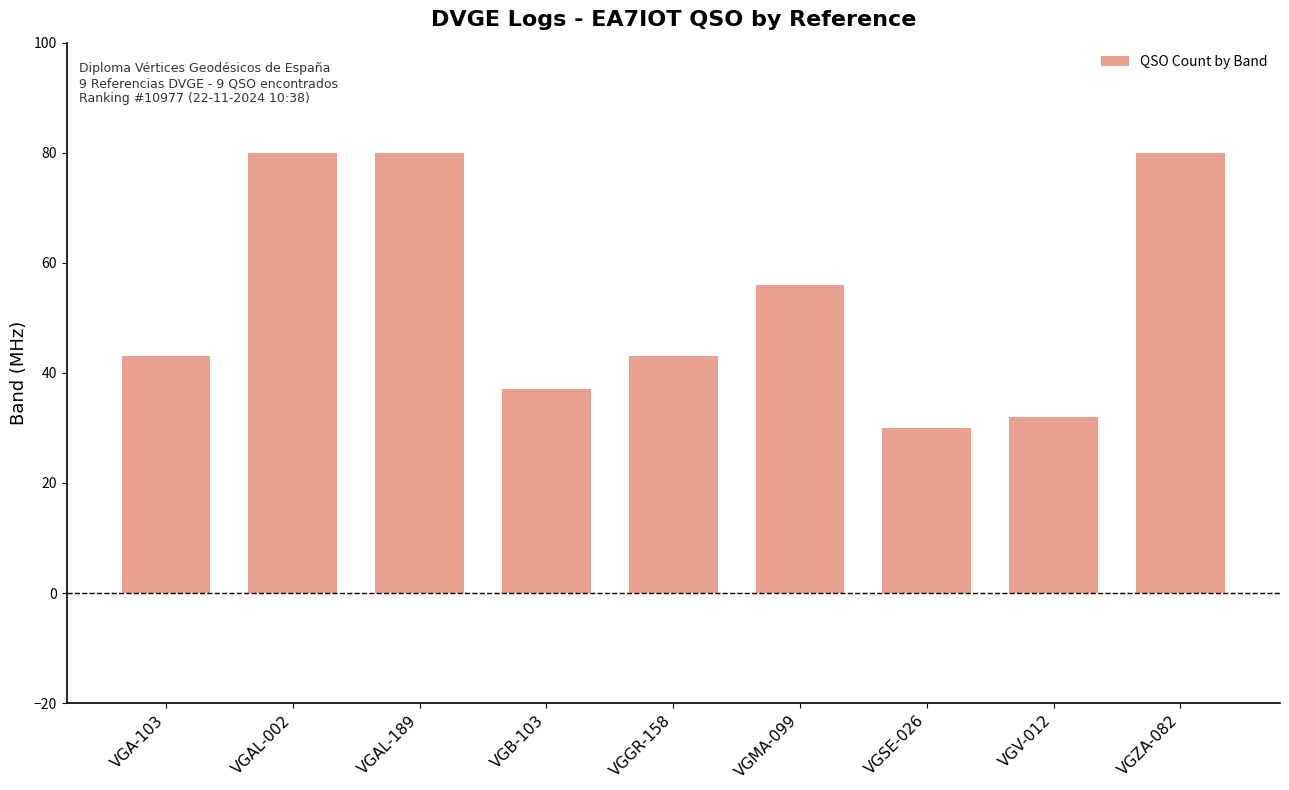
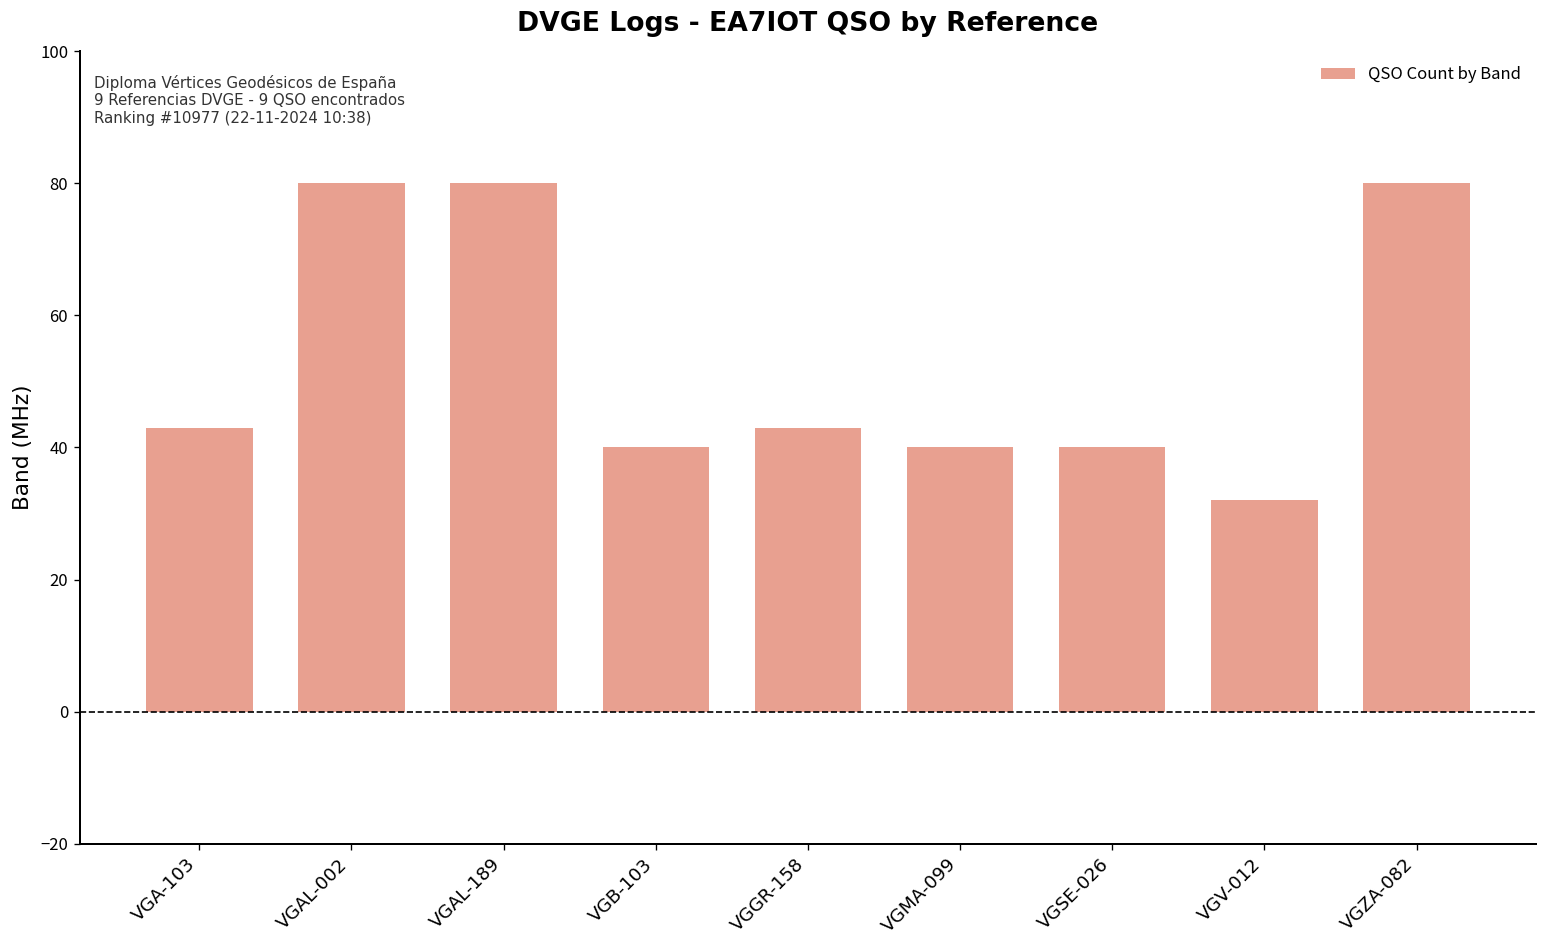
VGB-103: 37 -> 40
VGMA-099: 56 -> 40
VGSE-026: 30 -> 40
